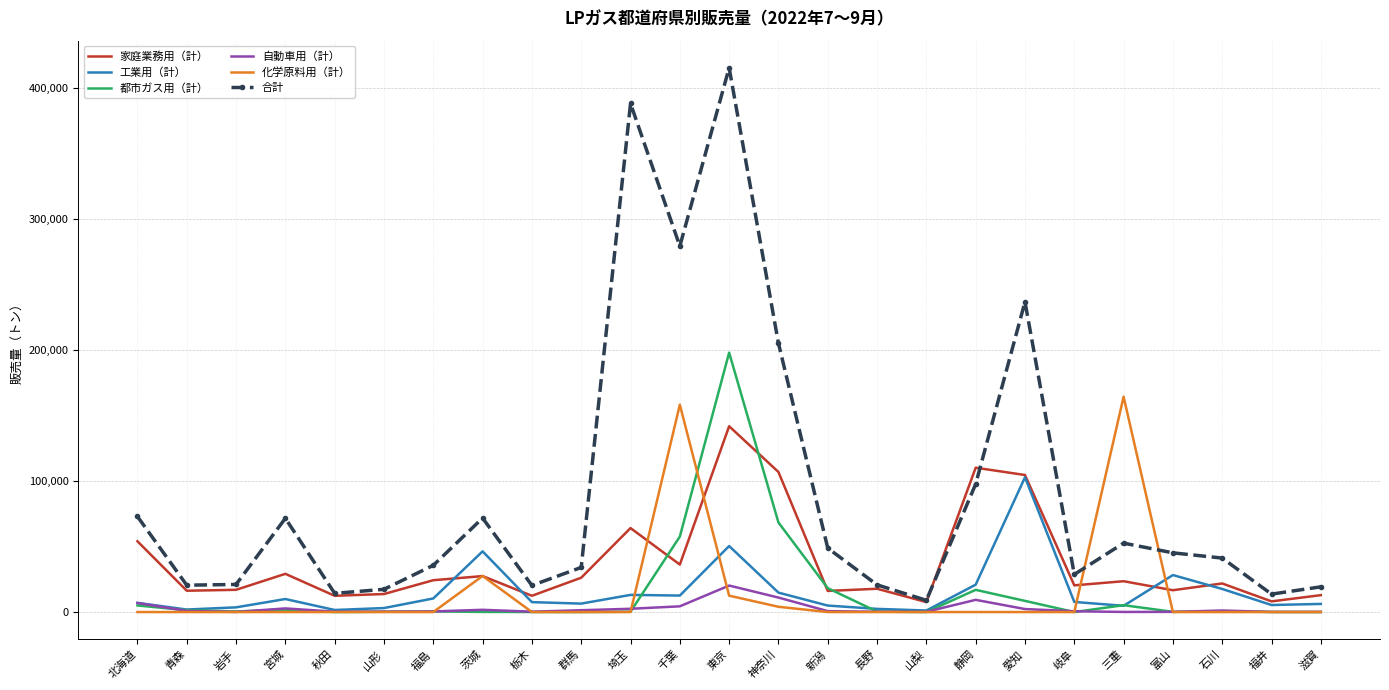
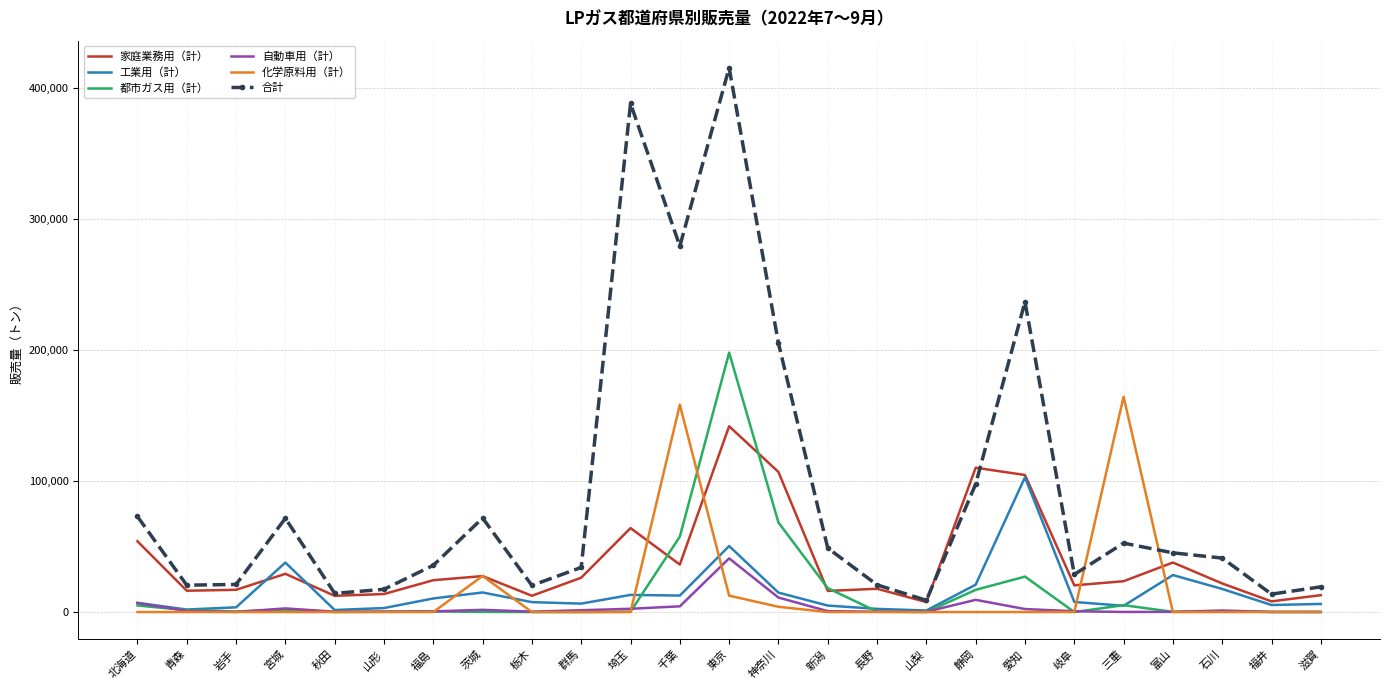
工業用（計）, 宮城: 10,000 -> 38,000
工業用（計）, 茨城: 46,000 -> 15,000
自動車用（計）, 東京: 20,000 -> 41,000
都市ガス用（計）, 愛知: 9,000 -> 27,000
家庭業務用（計）, 富山: 17,000 -> 38,000
